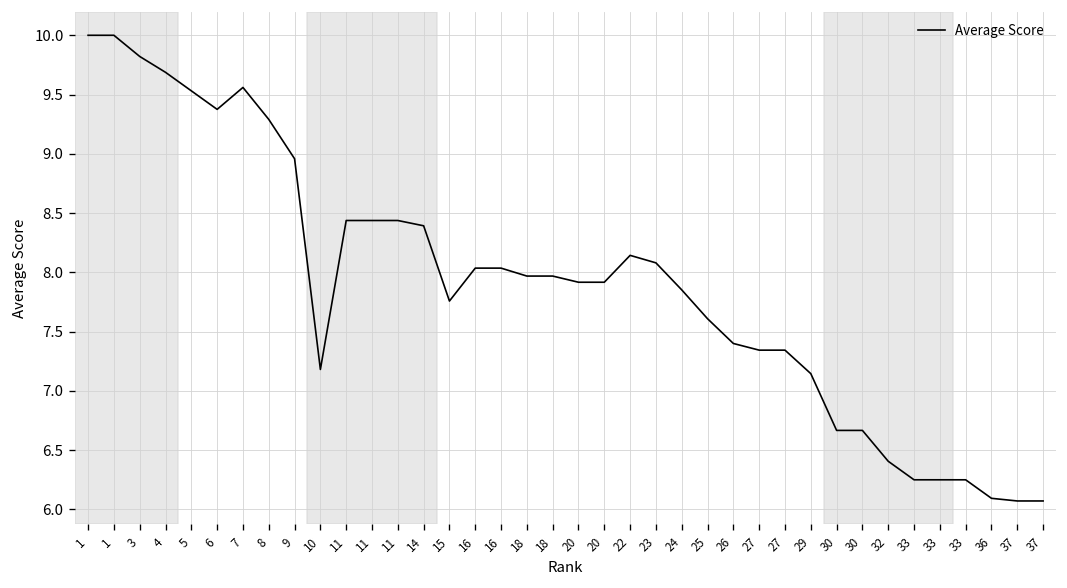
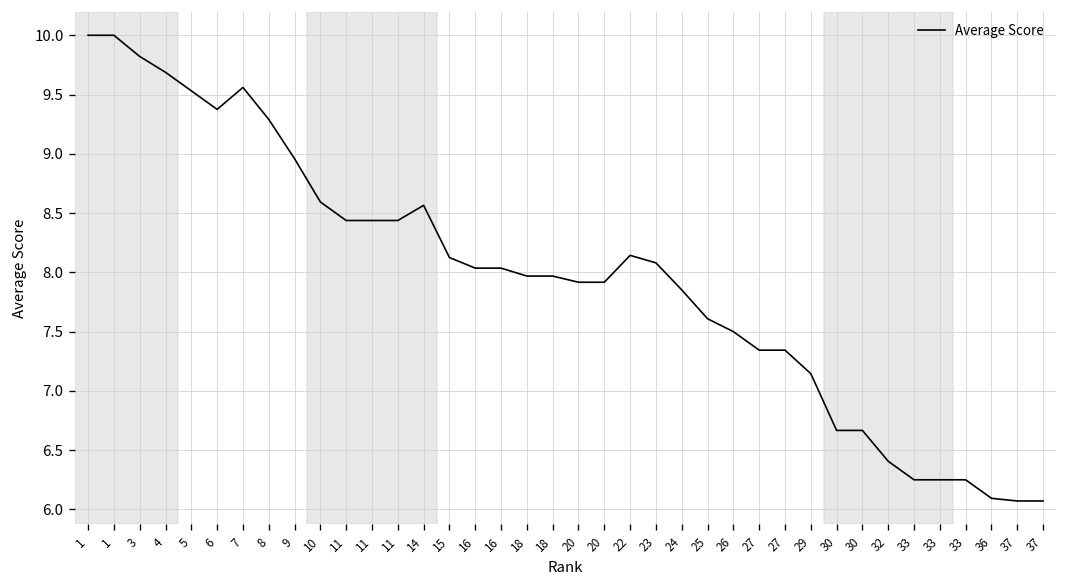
10: 7.2 -> 8.6
14: 8.4 -> 8.6
15: 7.8 -> 8.1
26: 7.4 -> 7.5
